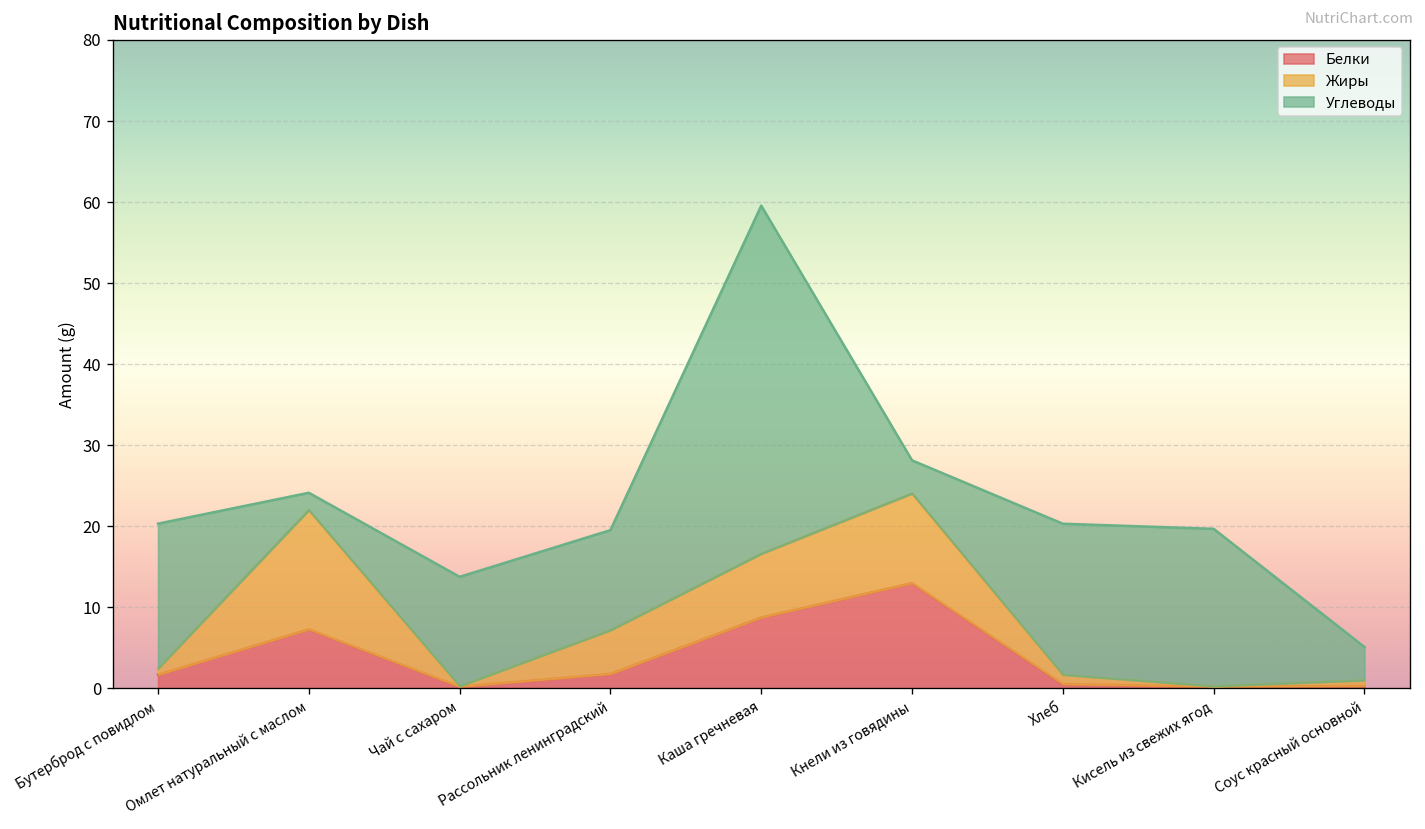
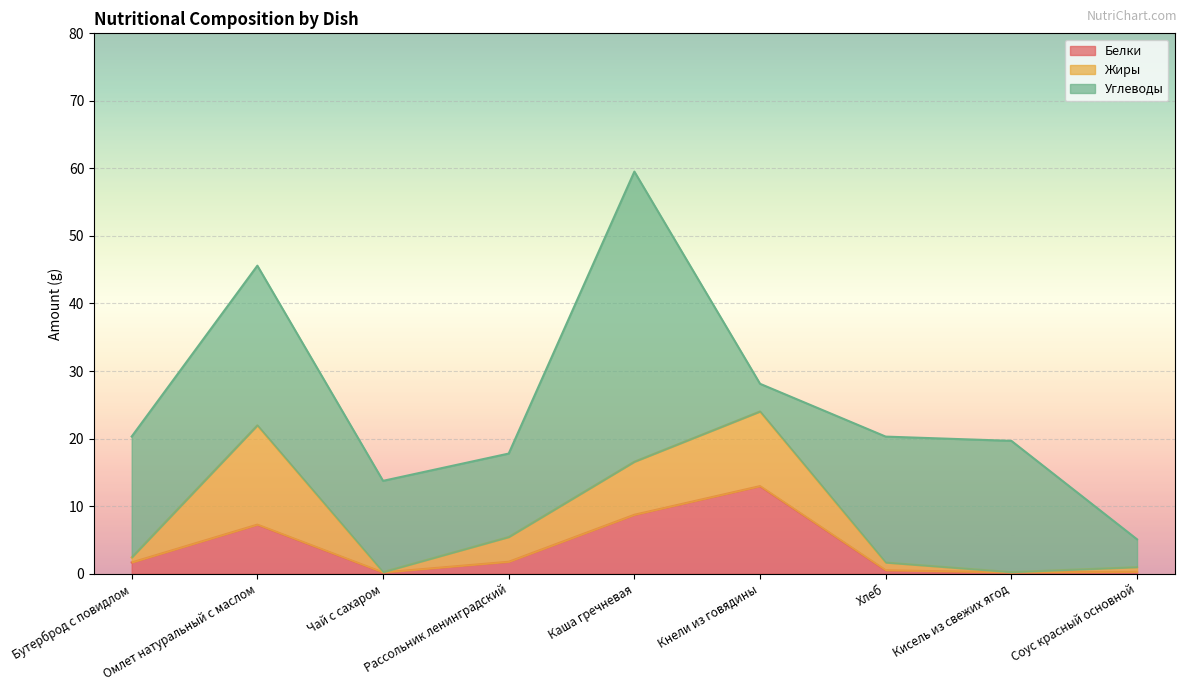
Углеводы, Омлет натуральный с маслом: 2 -> 24
Жиры, Рассольник ленинградский: 5 -> 4
